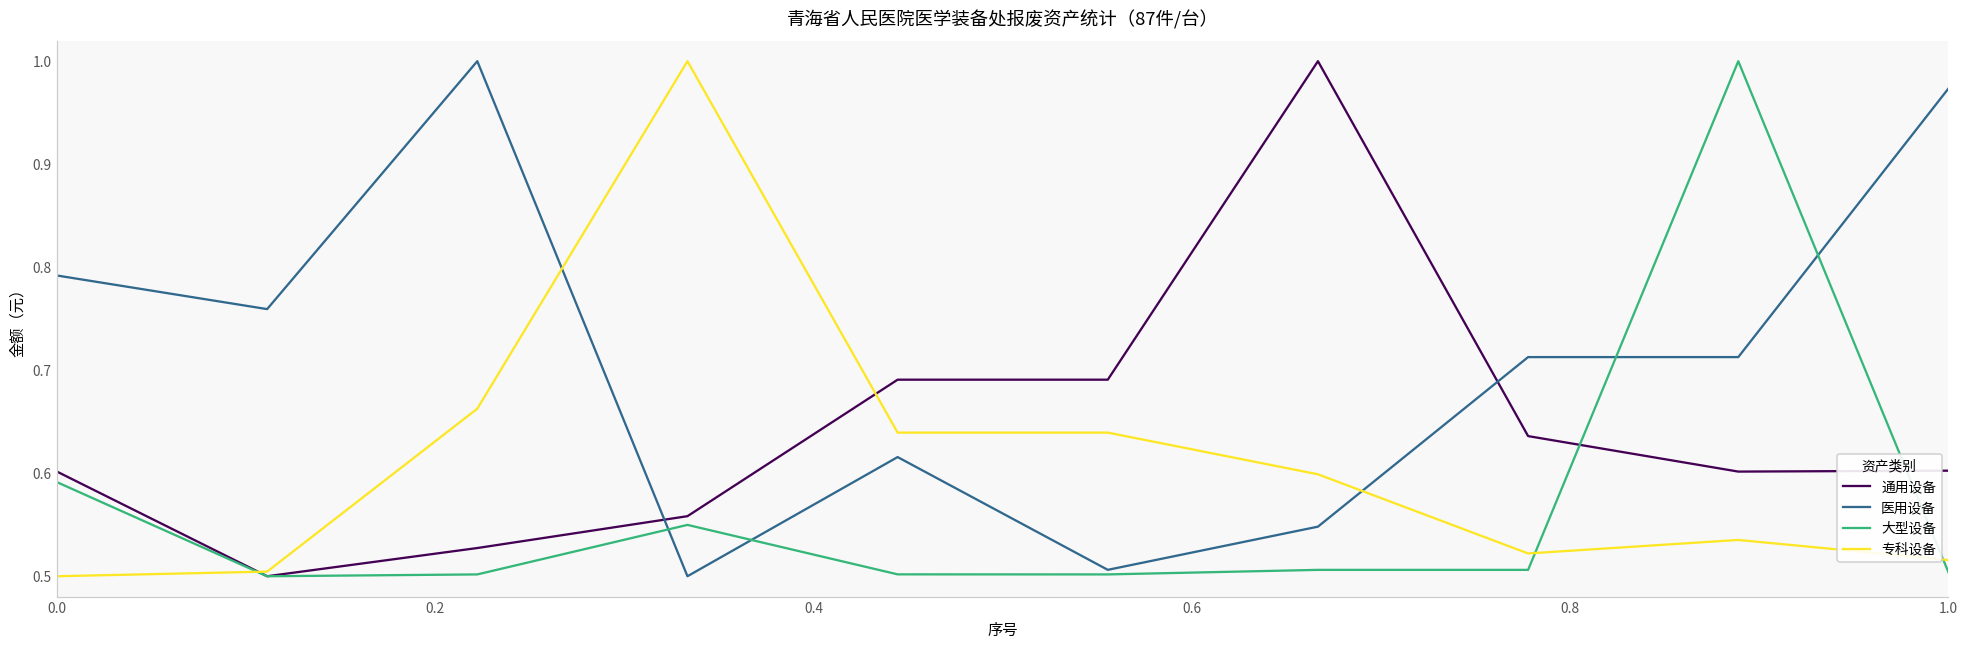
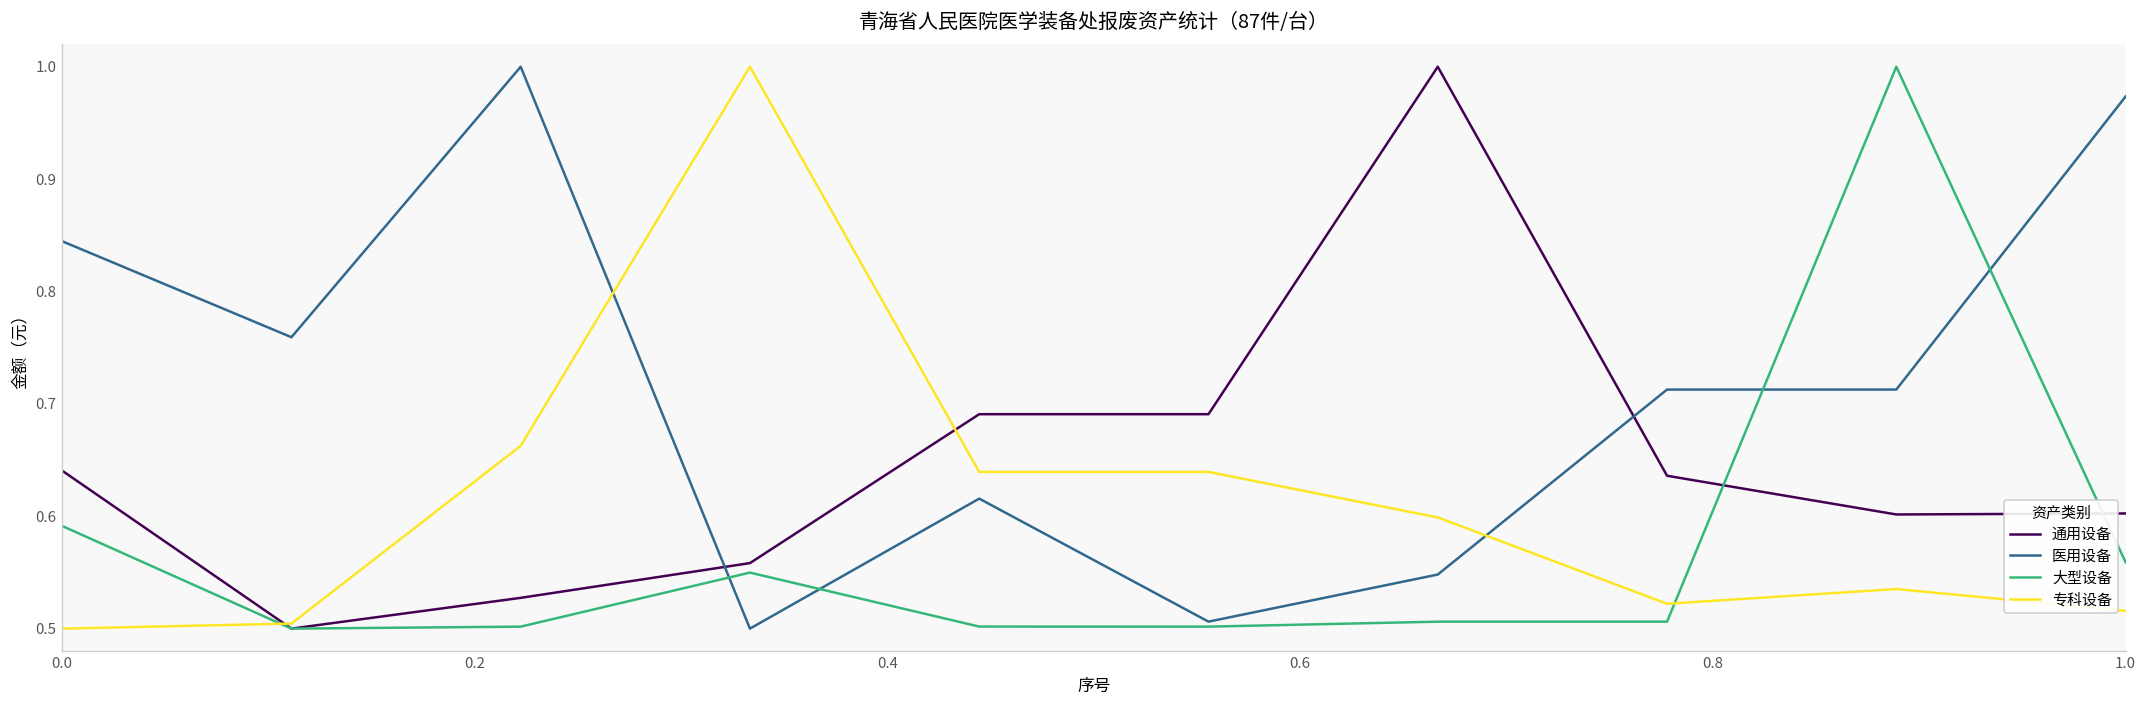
通用设备, 0.0: 0.60 -> 0.64
医用设备, 0.0: 0.79 -> 0.84
大型设备, 1.0: 0.50 -> 0.56
